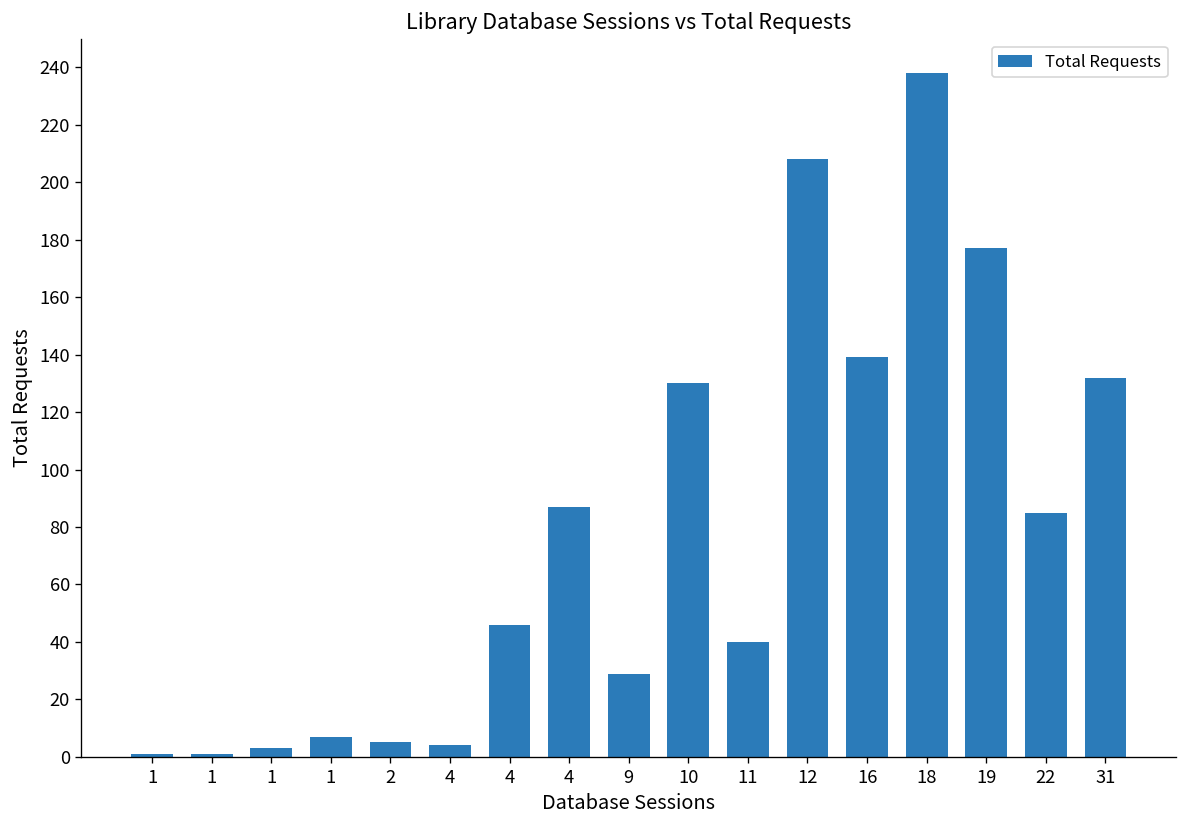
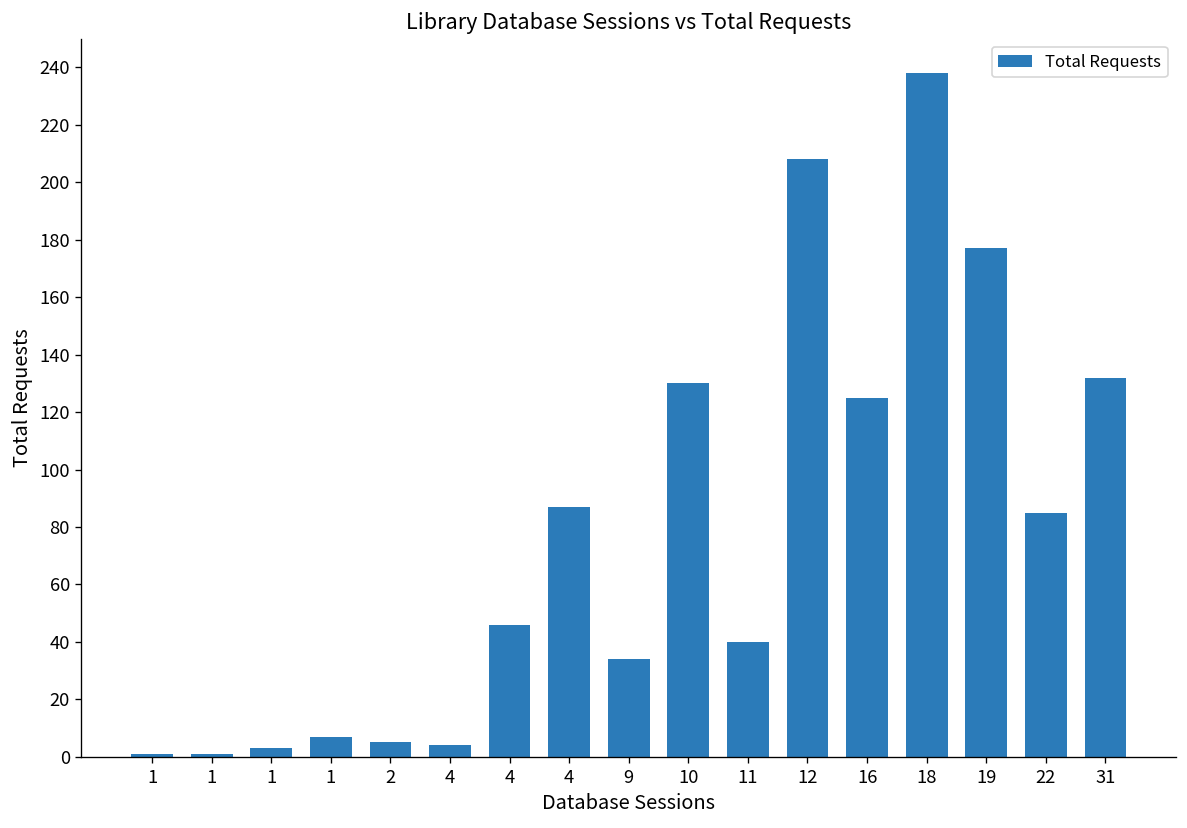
9: 29 -> 34
16: 139 -> 125
